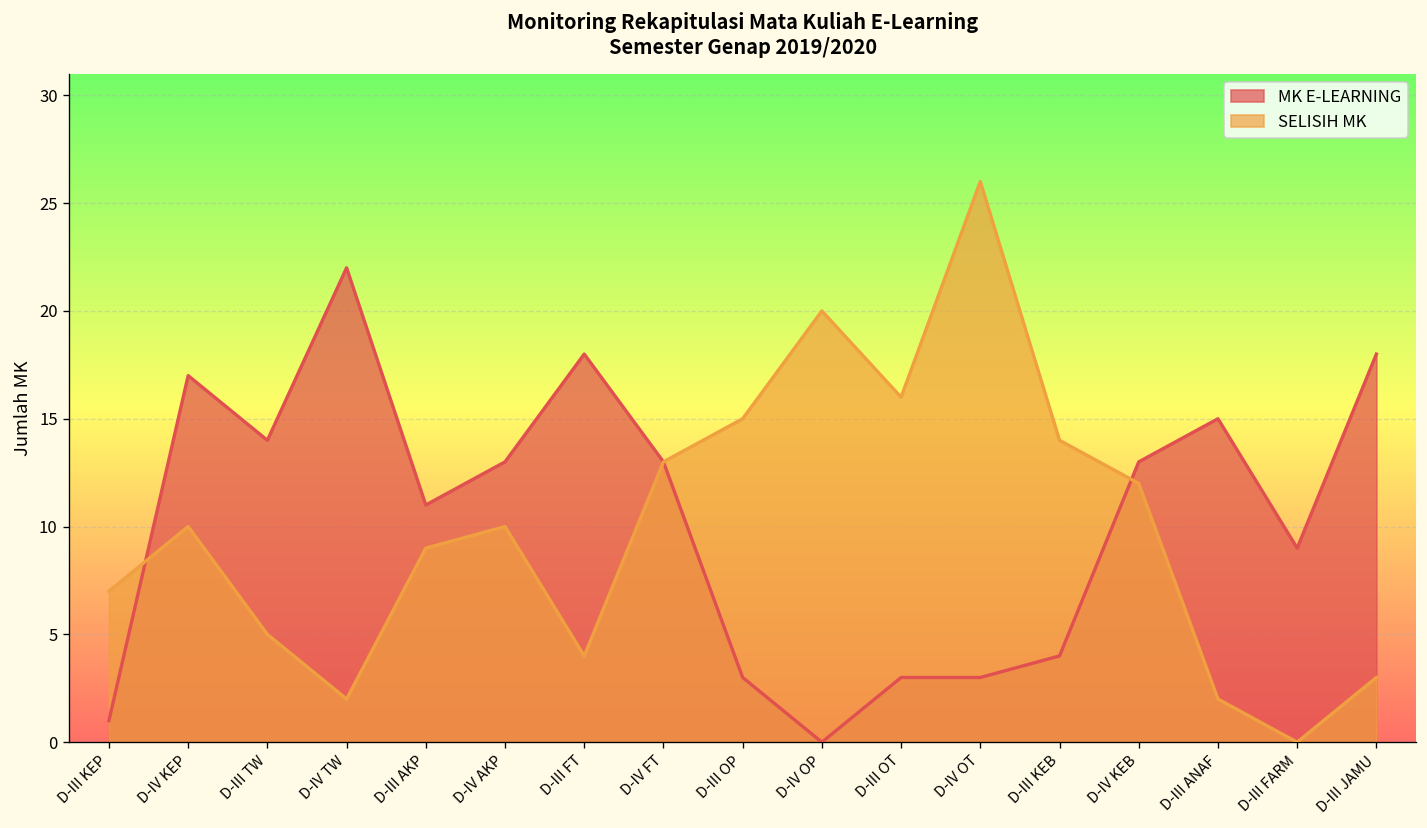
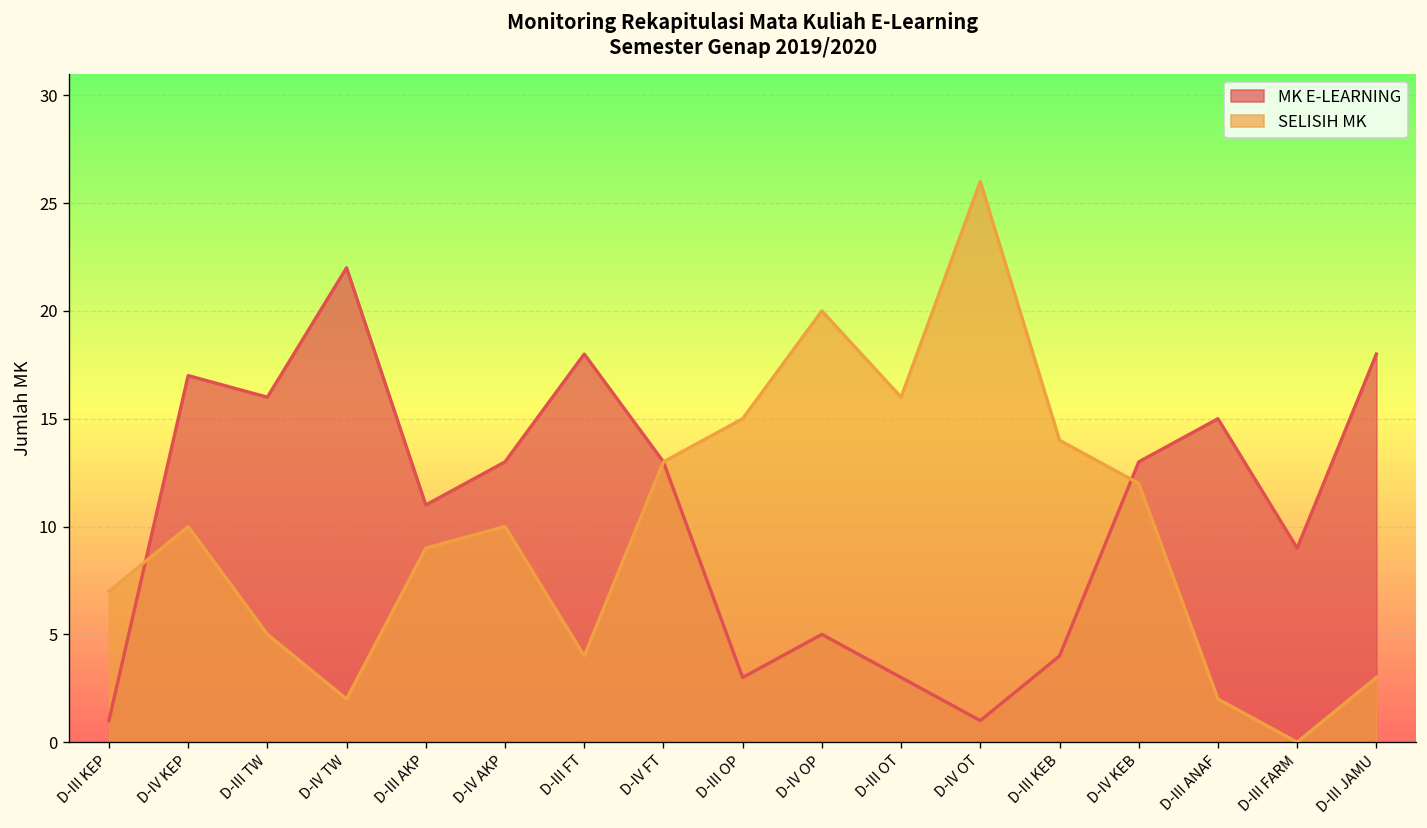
MK E-LEARNING, D-III TW: 14 -> 16
MK E-LEARNING, D-IV OP: 0 -> 5
MK E-LEARNING, D-IV OT: 3 -> 1
